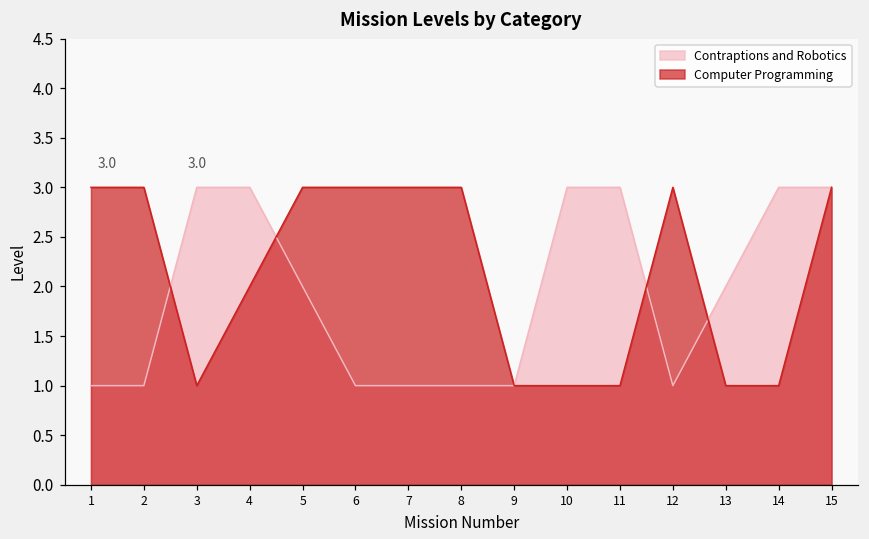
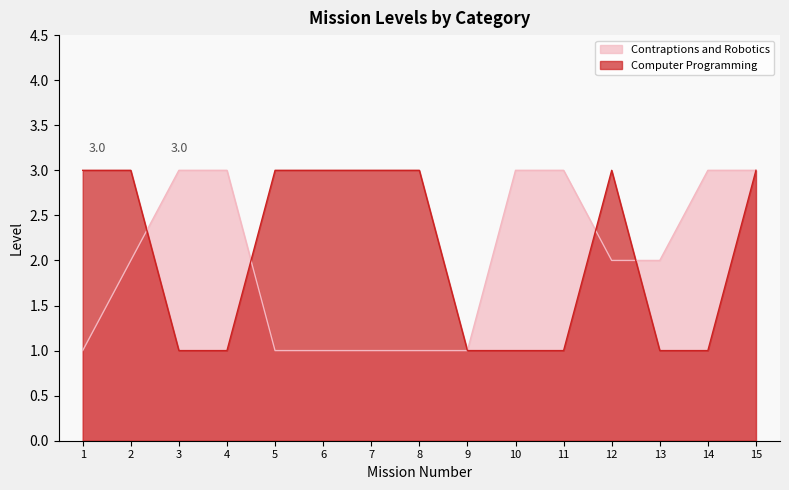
Contraptions and Robotics, 2: 1 -> 2
Computer Programming, 4: 2 -> 1
Contraptions and Robotics, 5: 2 -> 1
Contraptions and Robotics, 12: 1 -> 2
